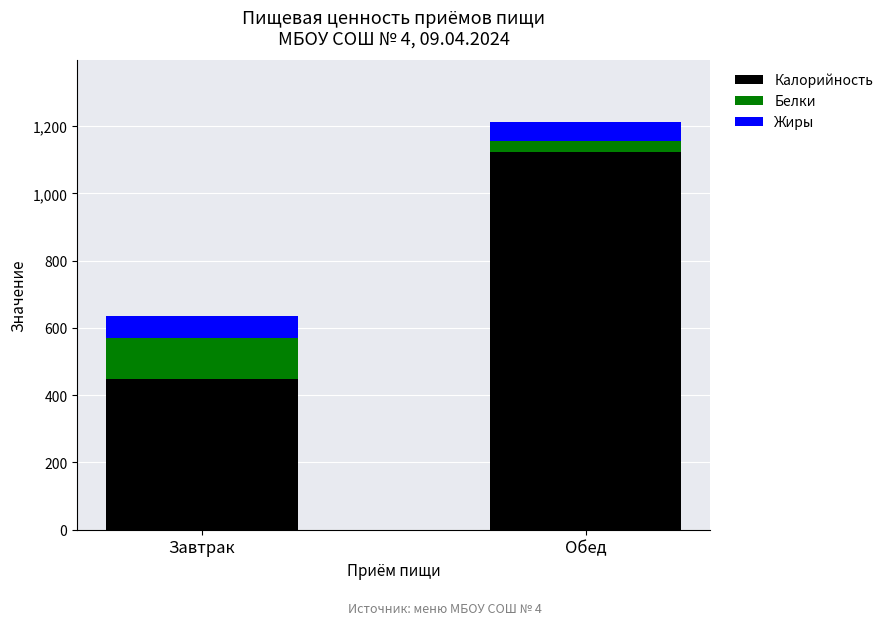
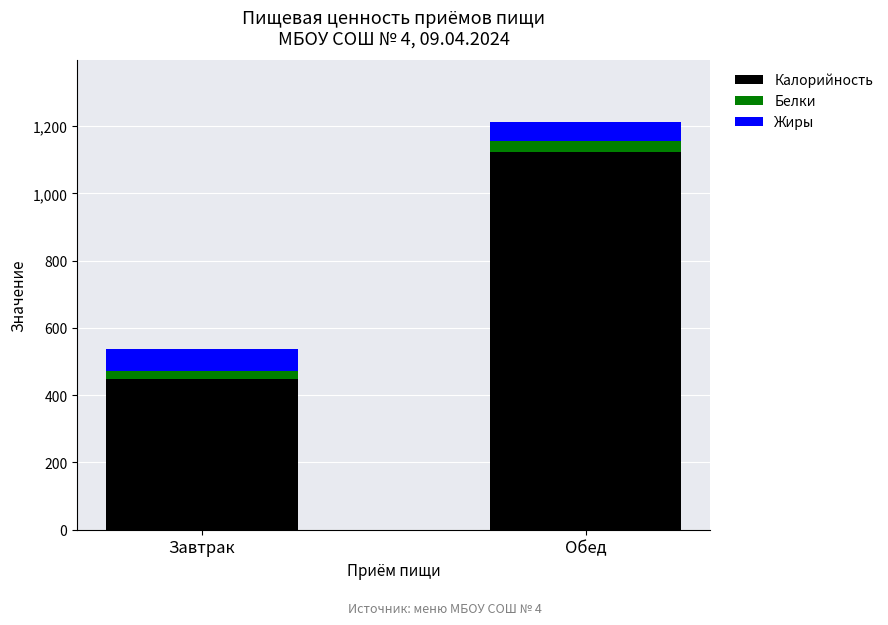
Белки, Завтрак: 120 -> 20
